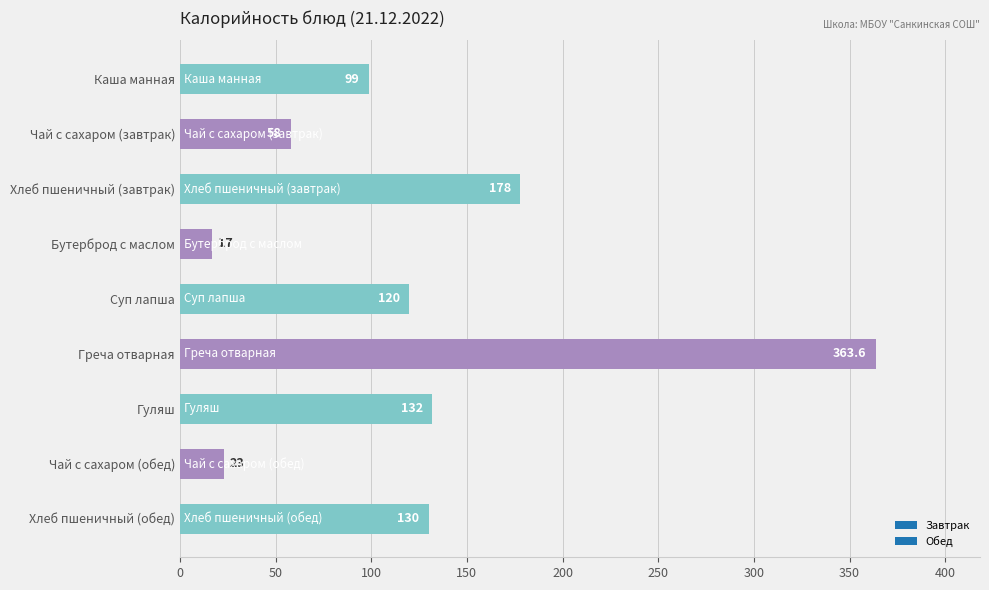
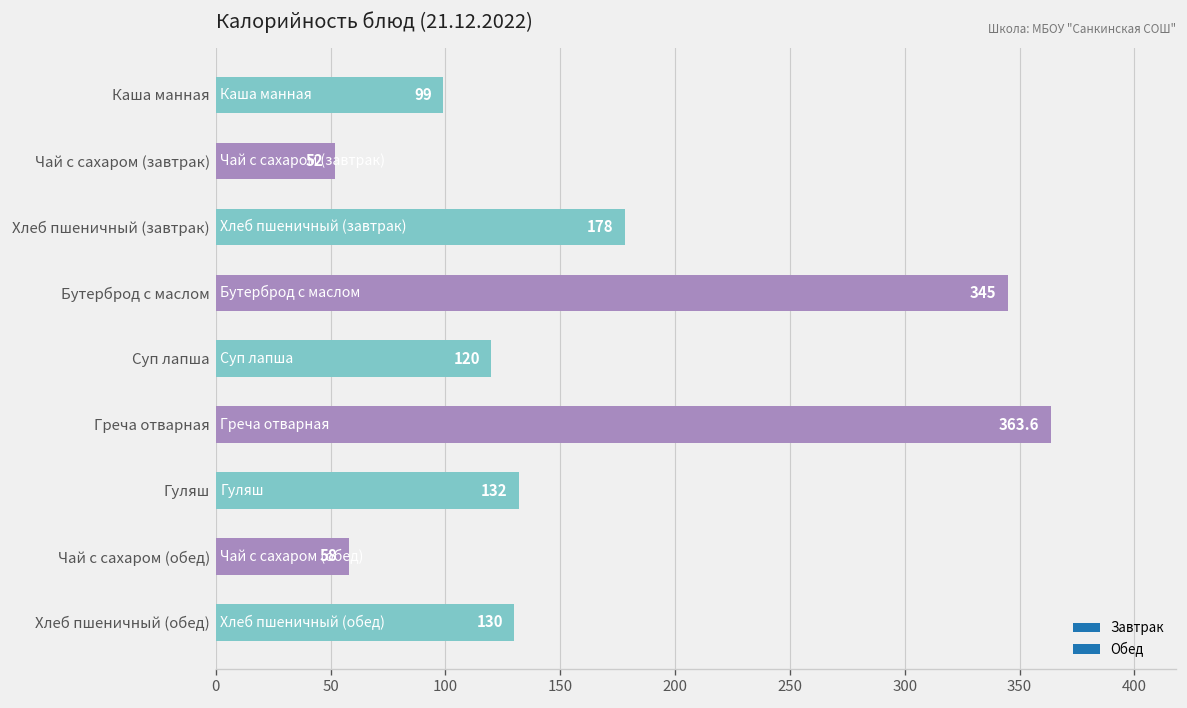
Чай с сахаром (завтрак): 58 -> 52
Бутерброд с маслом: 17 -> 345
Чай с сахаром (обед): 23 -> 58
